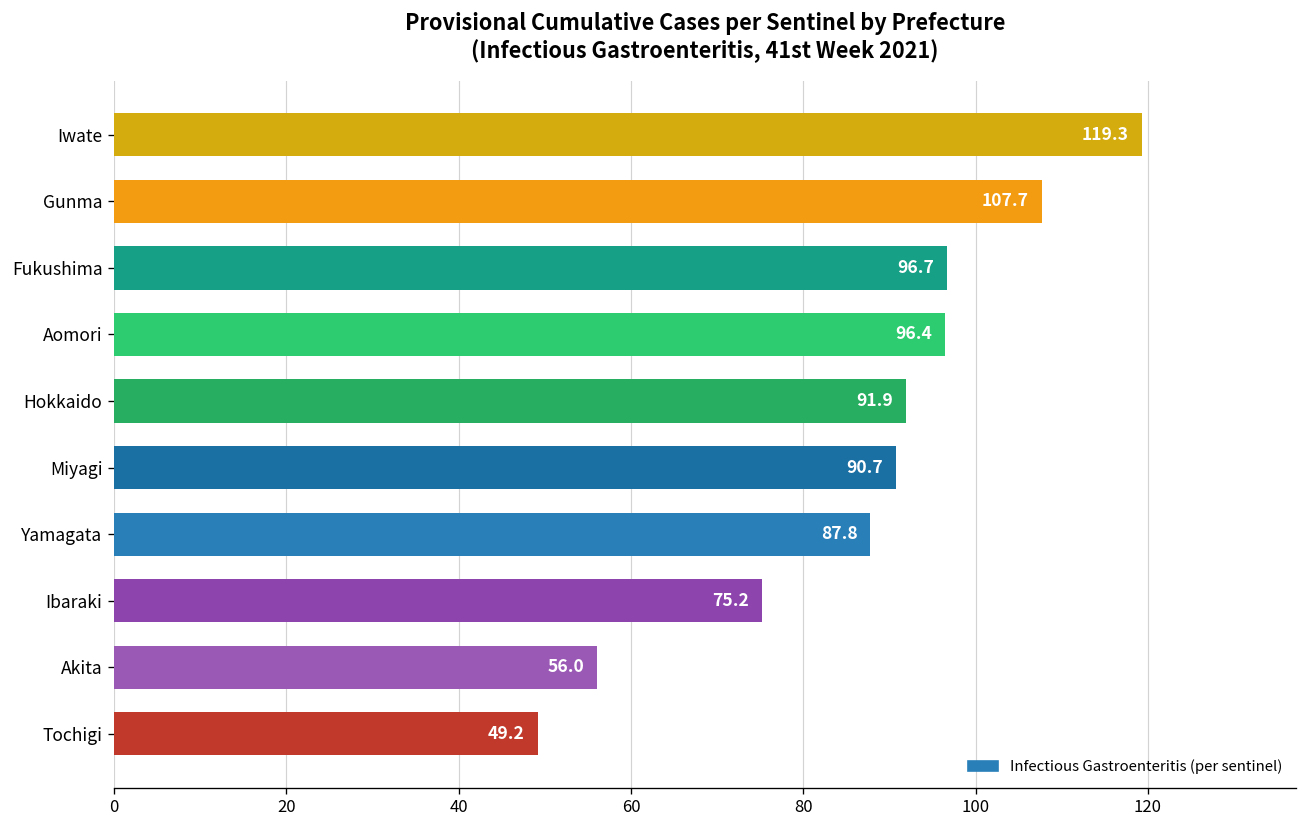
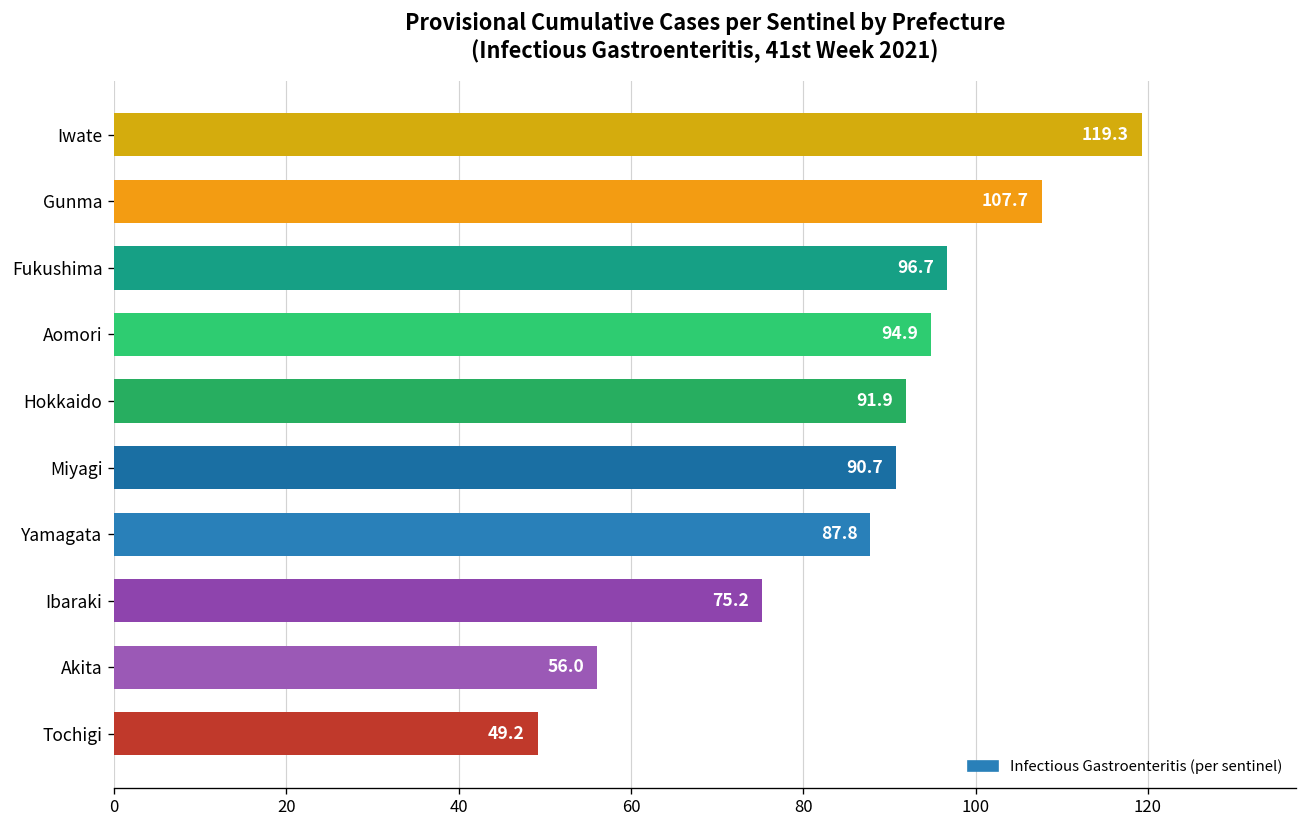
Aomori: 96.4 -> 94.9
